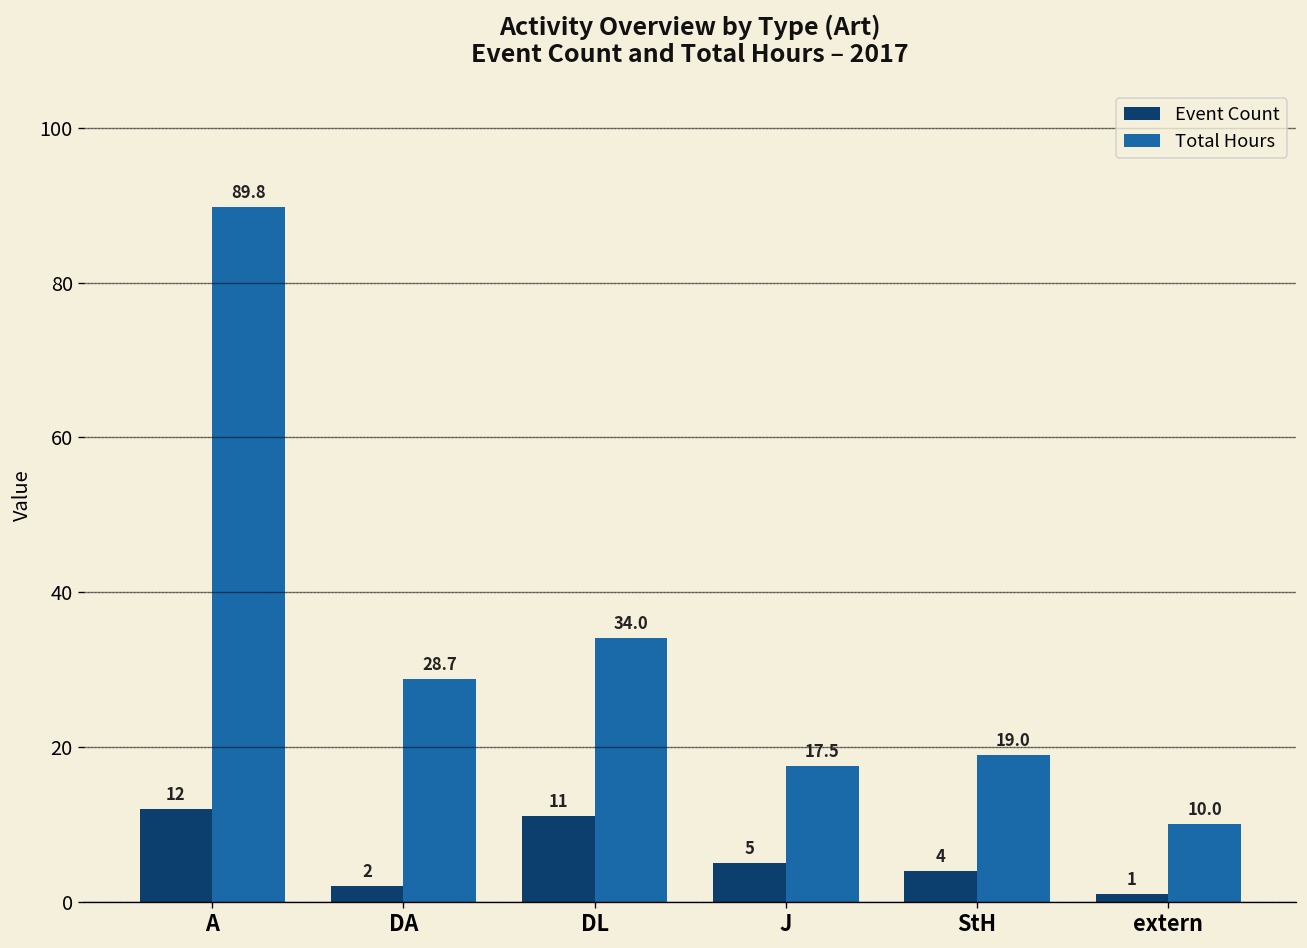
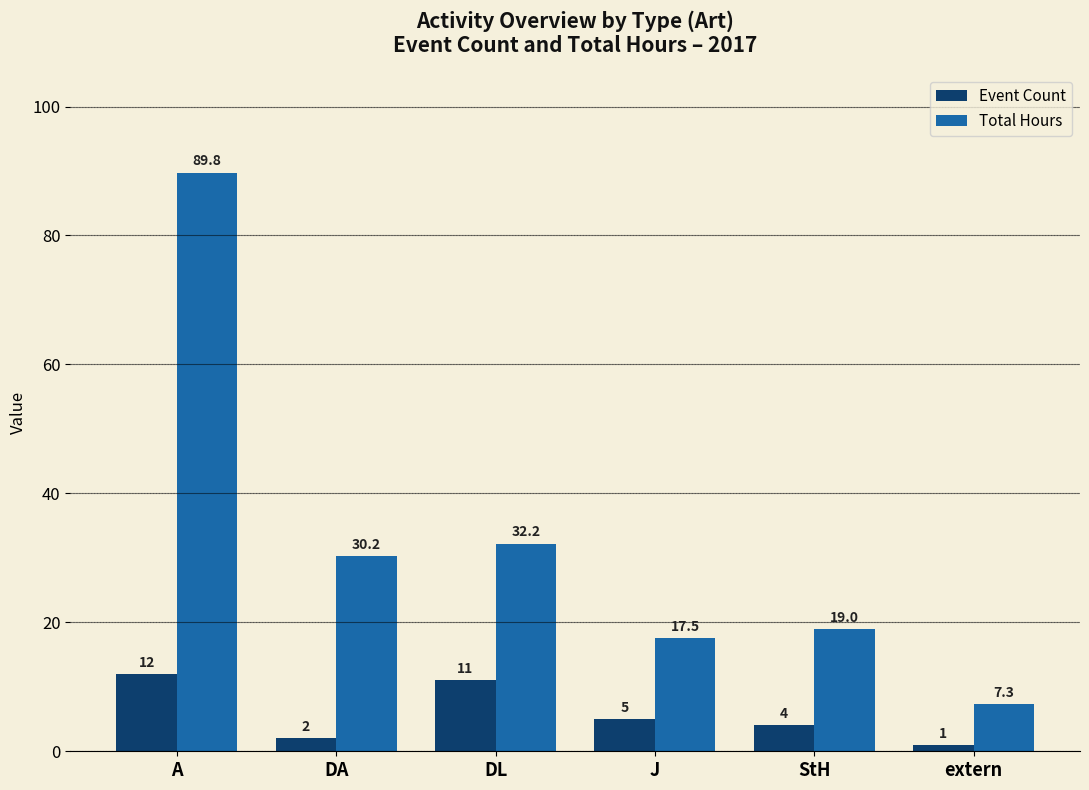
Total Hours, DA: 28.7 -> 30.2
Total Hours, DL: 34.0 -> 32.2
Total Hours, extern: 10.0 -> 7.3
